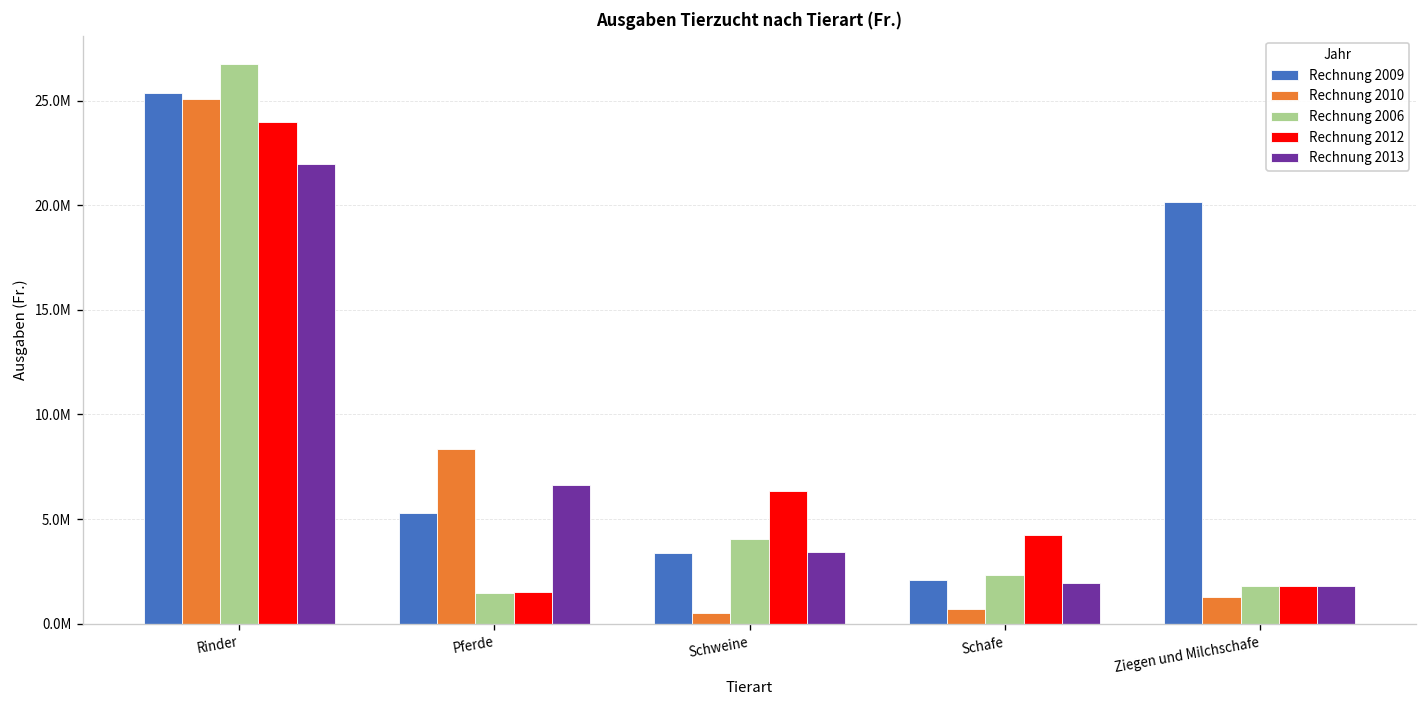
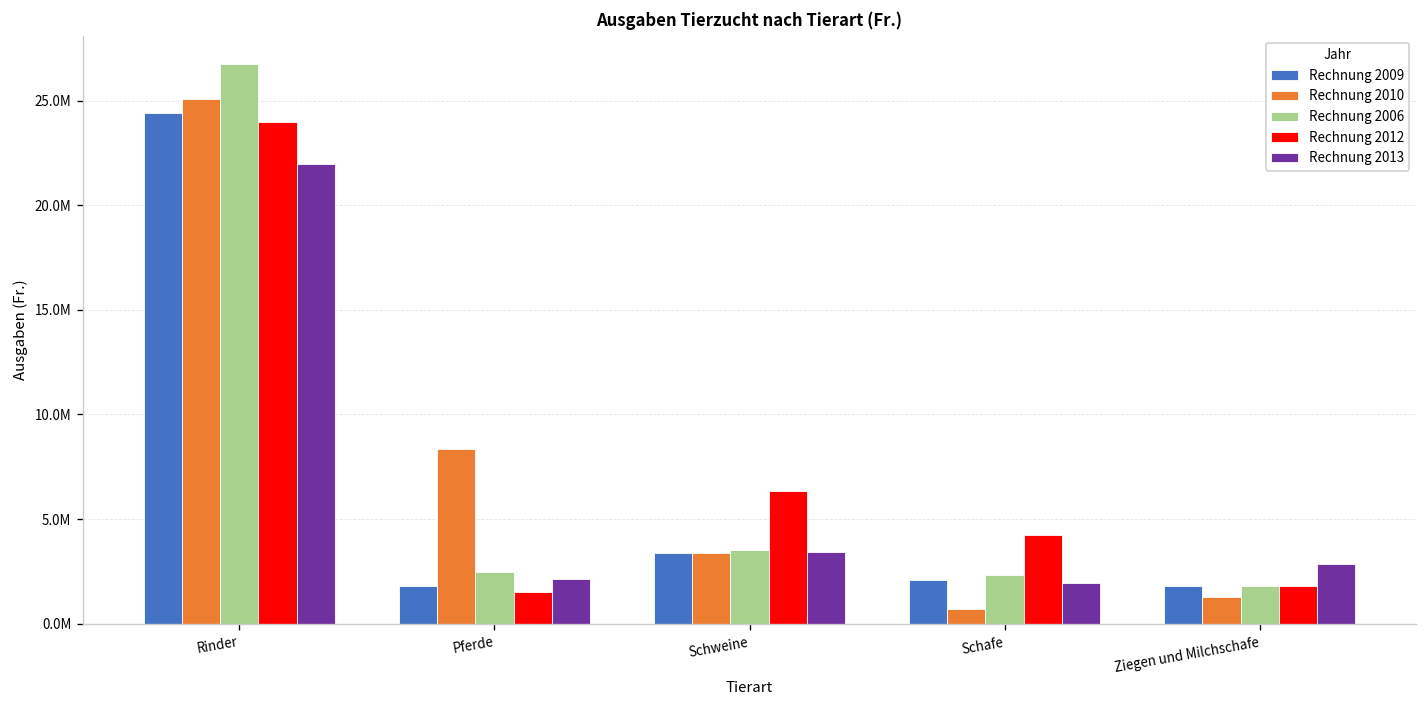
Rechnung 2009, Rinder: 25400000 -> 24400000
Rechnung 2009, Pferde: 5300000 -> 1800000
Rechnung 2006, Pferde: 1500000 -> 2500000
Rechnung 2013, Pferde: 6600000 -> 2100000
Rechnung 2010, Schweine: 500000 -> 3400000
Rechnung 2006, Schweine: 4000000 -> 3500000
Rechnung 2009, Ziegen und Milchschafe: 20200000 -> 1800000
Rechnung 2013, Ziegen und Milchschafe: 1800000 -> 2900000
